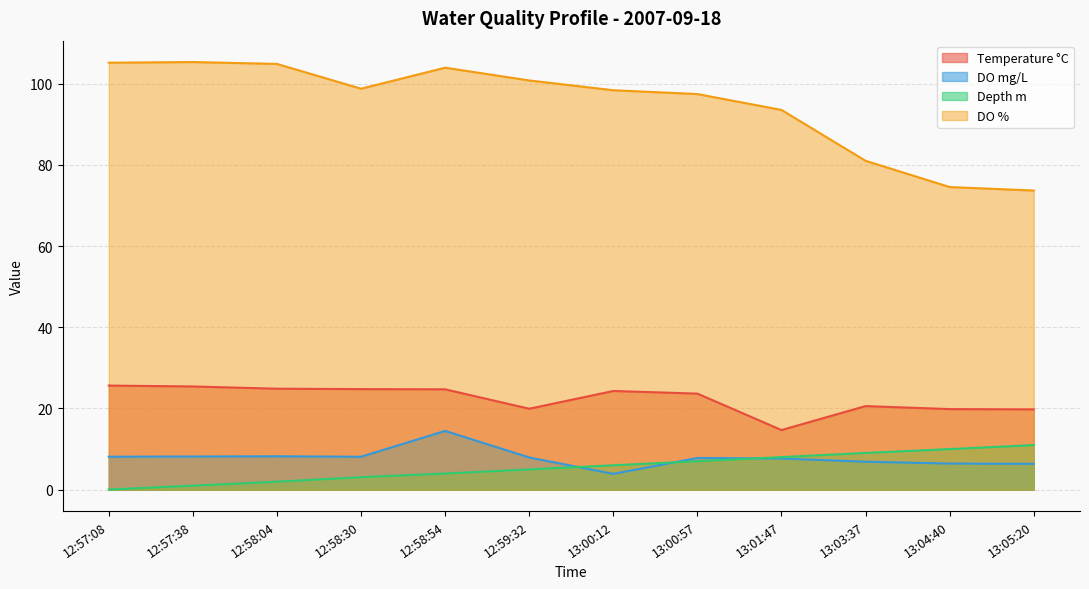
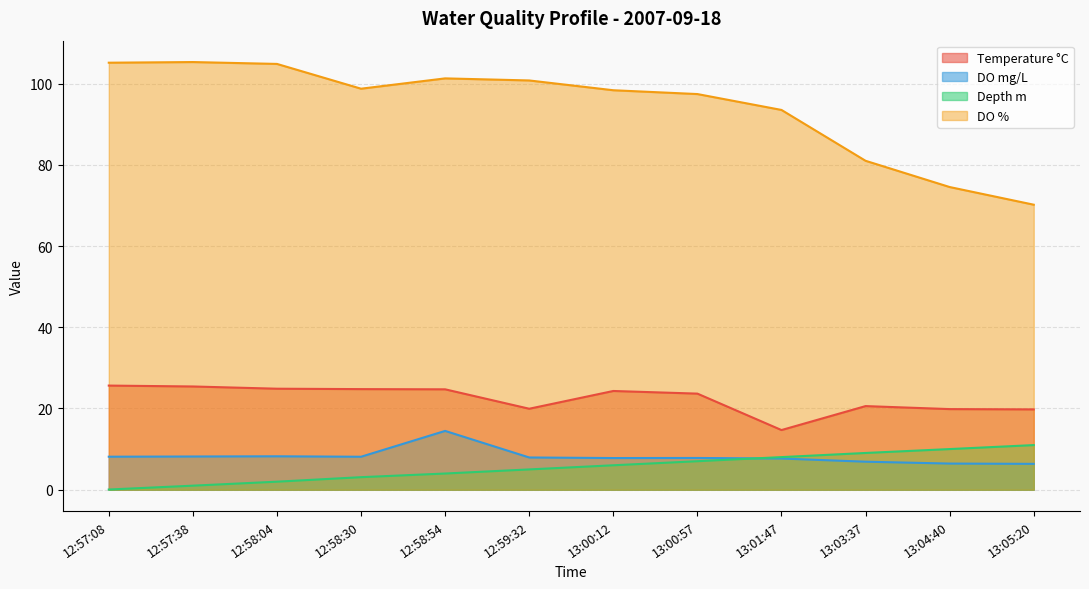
DO %, 12:58:54: 104 -> 101
DO mg/L, 13:00:12: 4 -> 8
DO %, 13:05:20: 74 -> 70
